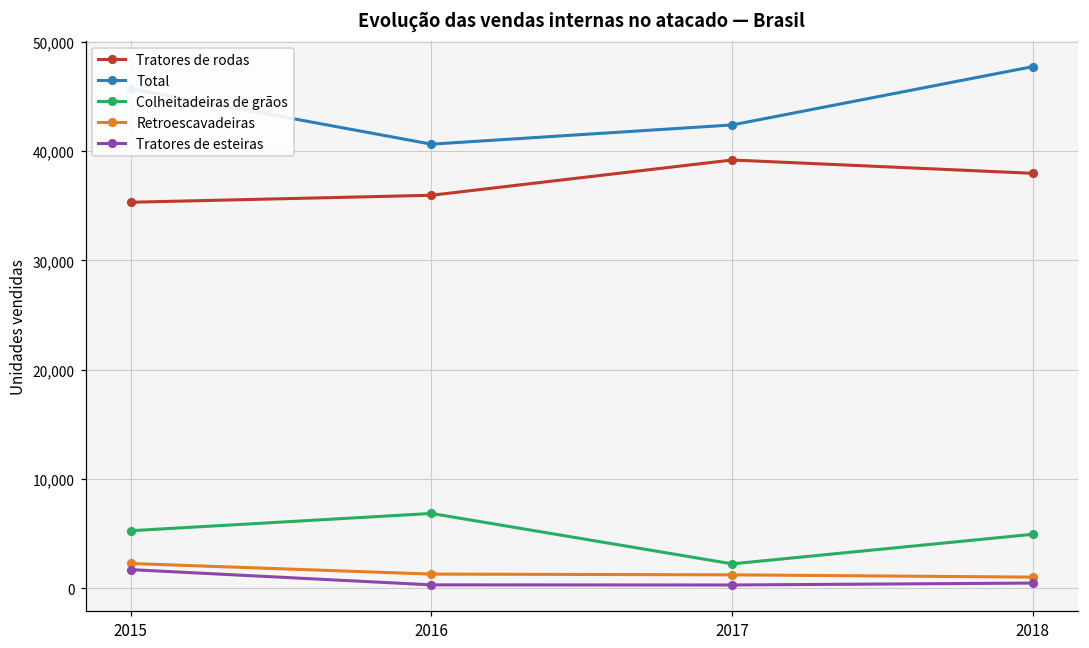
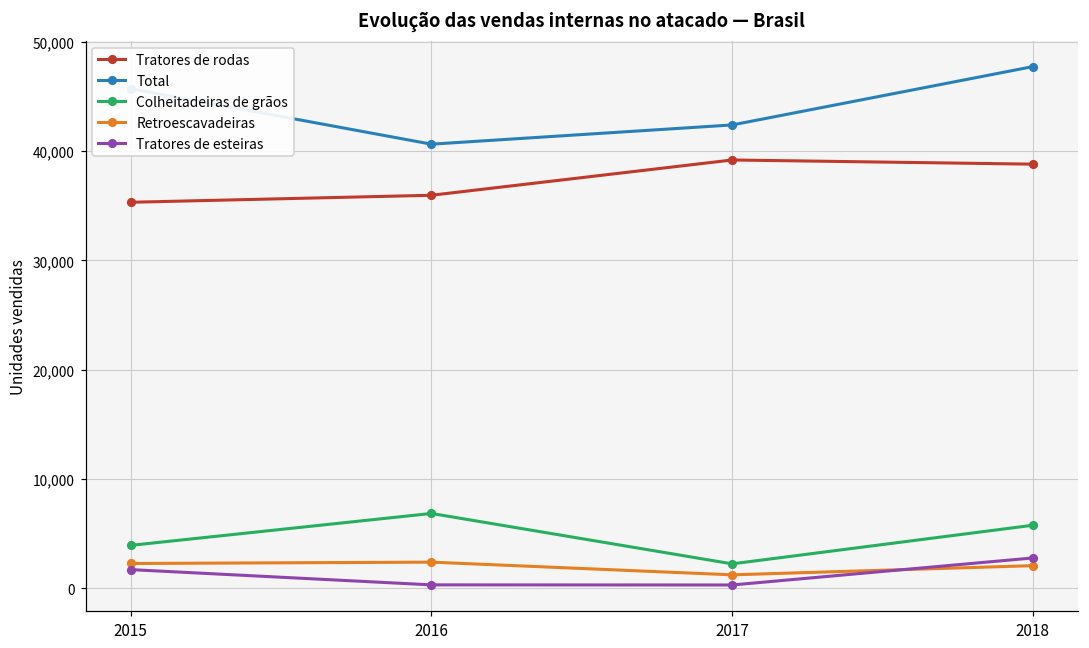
Colheitadeiras de grãos, 2015: 5,000 -> 4,000
Retroescavadeiras, 2016: 1,000 -> 2,000
Tratores de rodas, 2018: 38,000 -> 39,000
Colheitadeiras de grãos, 2018: 5,000 -> 6,000
Retroescavadeiras, 2018: 1,000 -> 2,000
Tratores de esteiras, 2018: 0 -> 3,000
